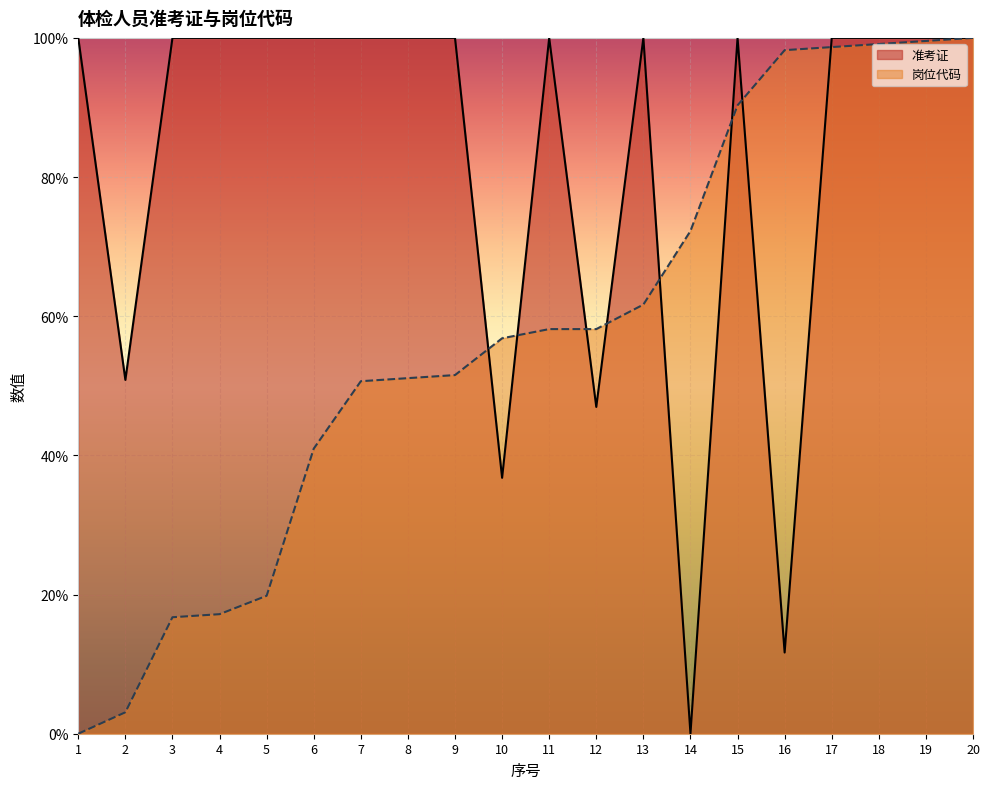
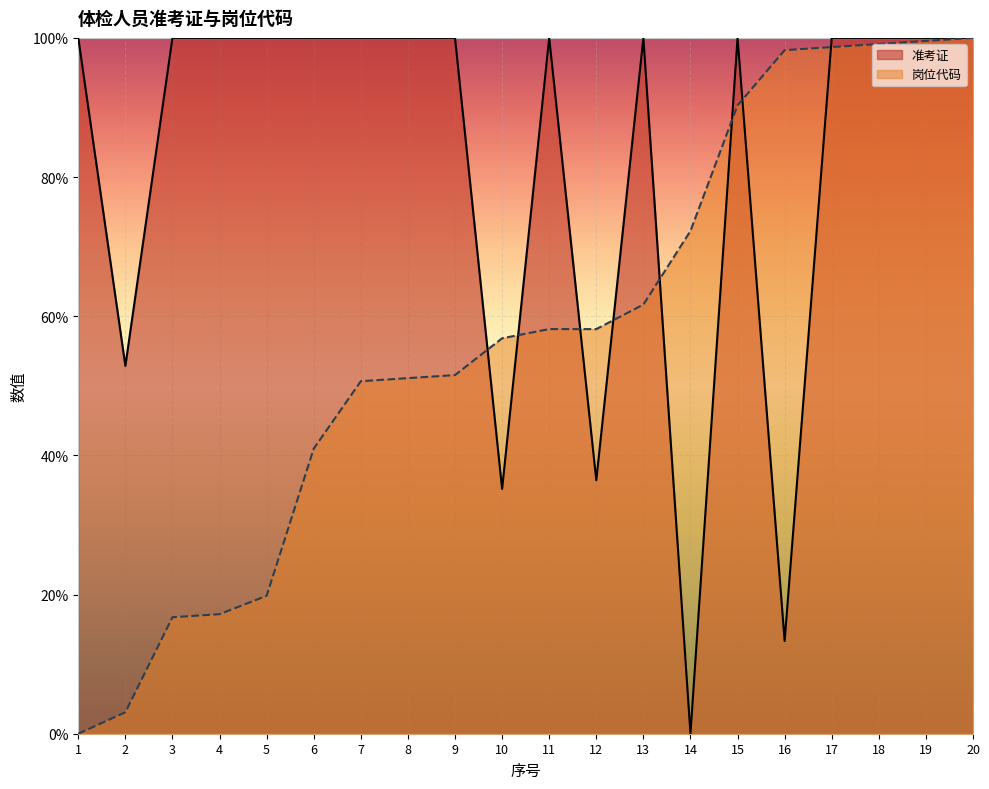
准考证, 2: 51% -> 53%
准考证, 10: 37% -> 35%
准考证, 12: 47% -> 36%
准考证, 16: 12% -> 13%
